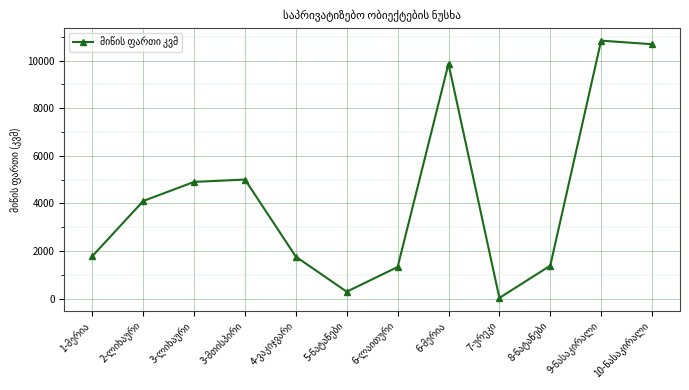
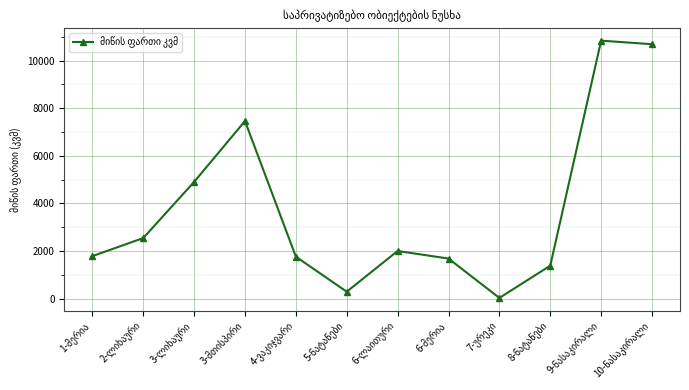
2-ლიხაური: 4100 -> 2500
3-მთისპირი: 5000 -> 7500
6-ლაითური: 1300 -> 2000
6-მერია: 9900 -> 1700
